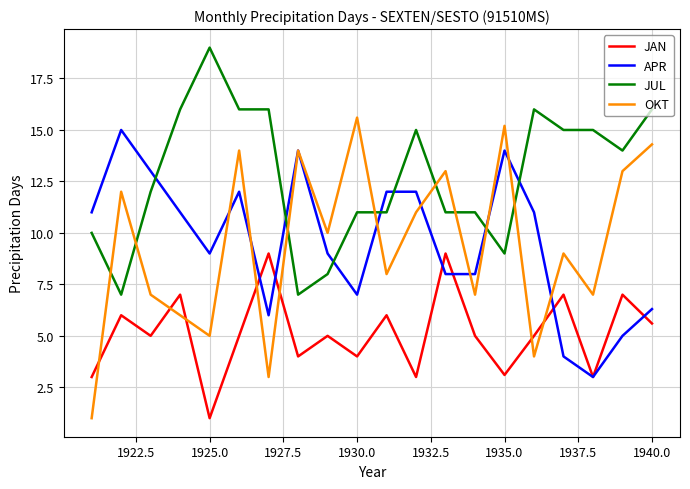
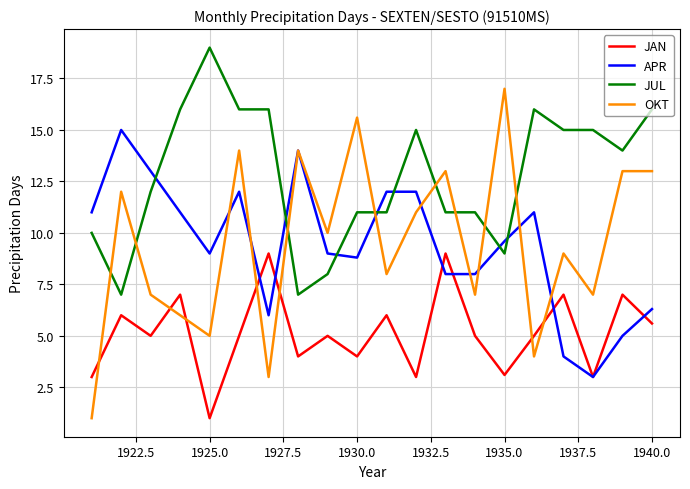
APR, 1930.0: 7.0 -> 8.8
APR, 1935.0: 14.0 -> 9.6
OKT, 1935.0: 15.2 -> 17.0
OKT, 1940.0: 14.3 -> 13.0
